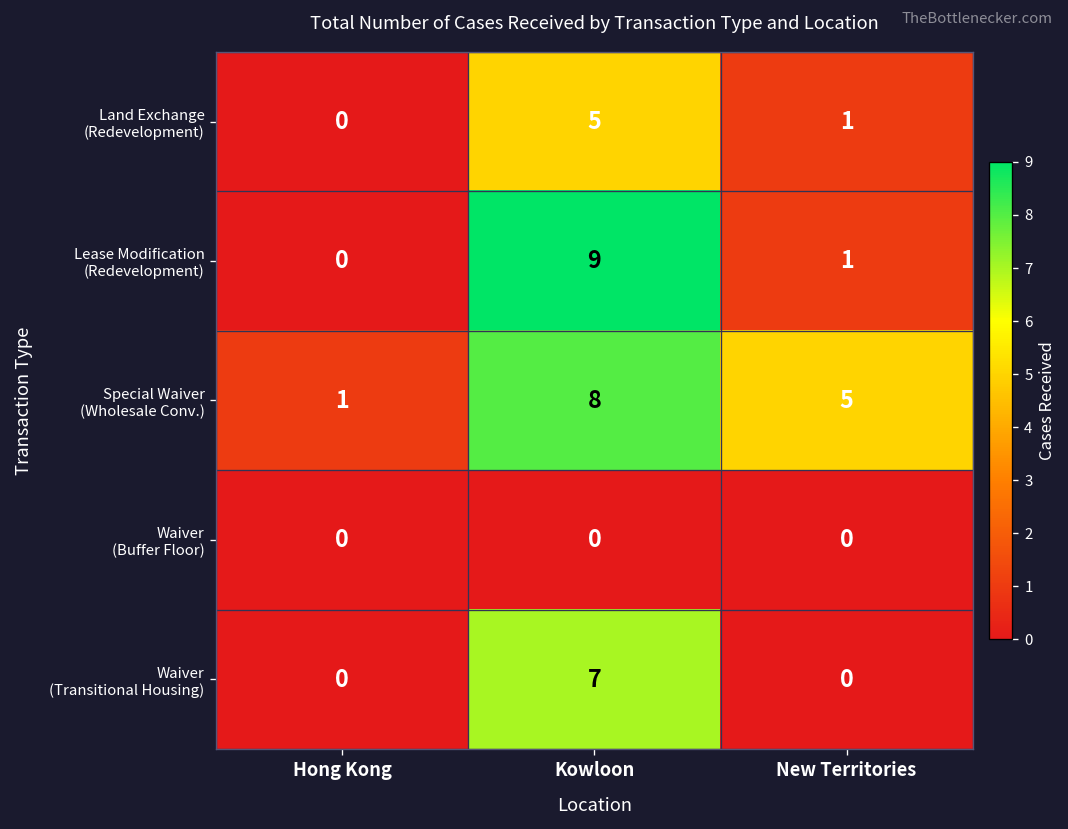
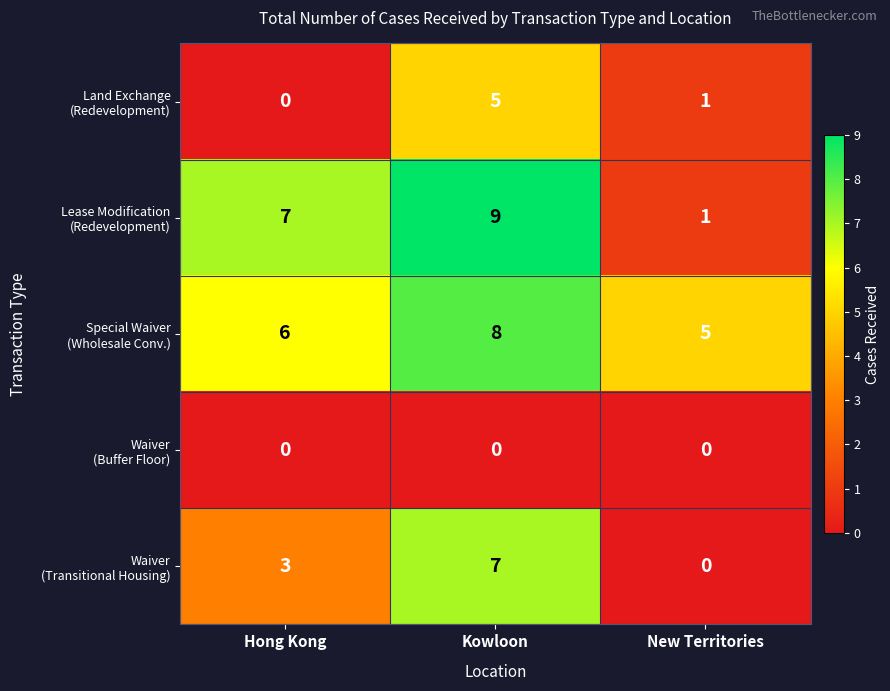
Lease Modification (Redevelopment), Hong Kong: 0 -> 7
Special Waiver (Wholesale Conv.), Hong Kong: 1 -> 6
Waiver (Transitional Housing), Hong Kong: 0 -> 3
